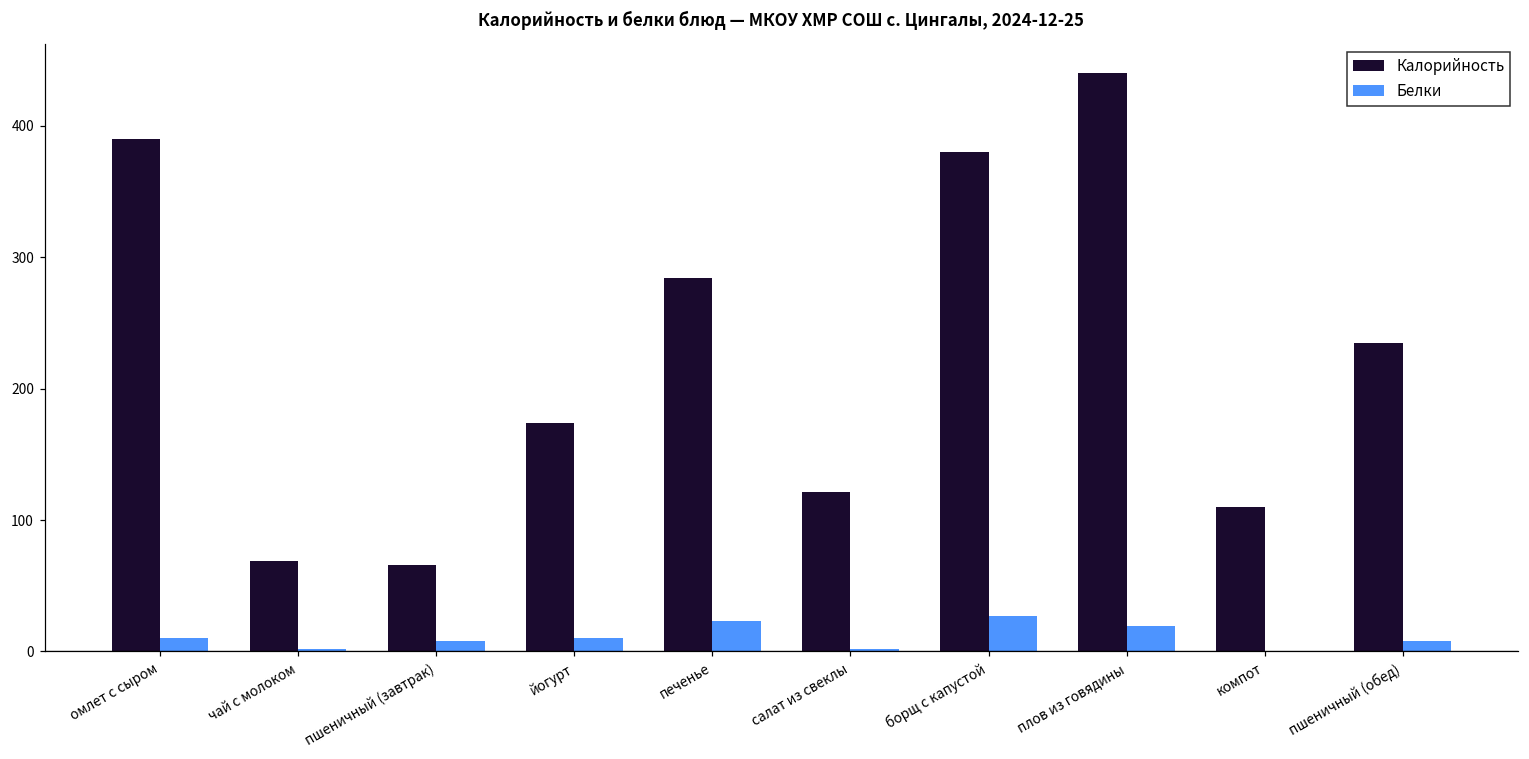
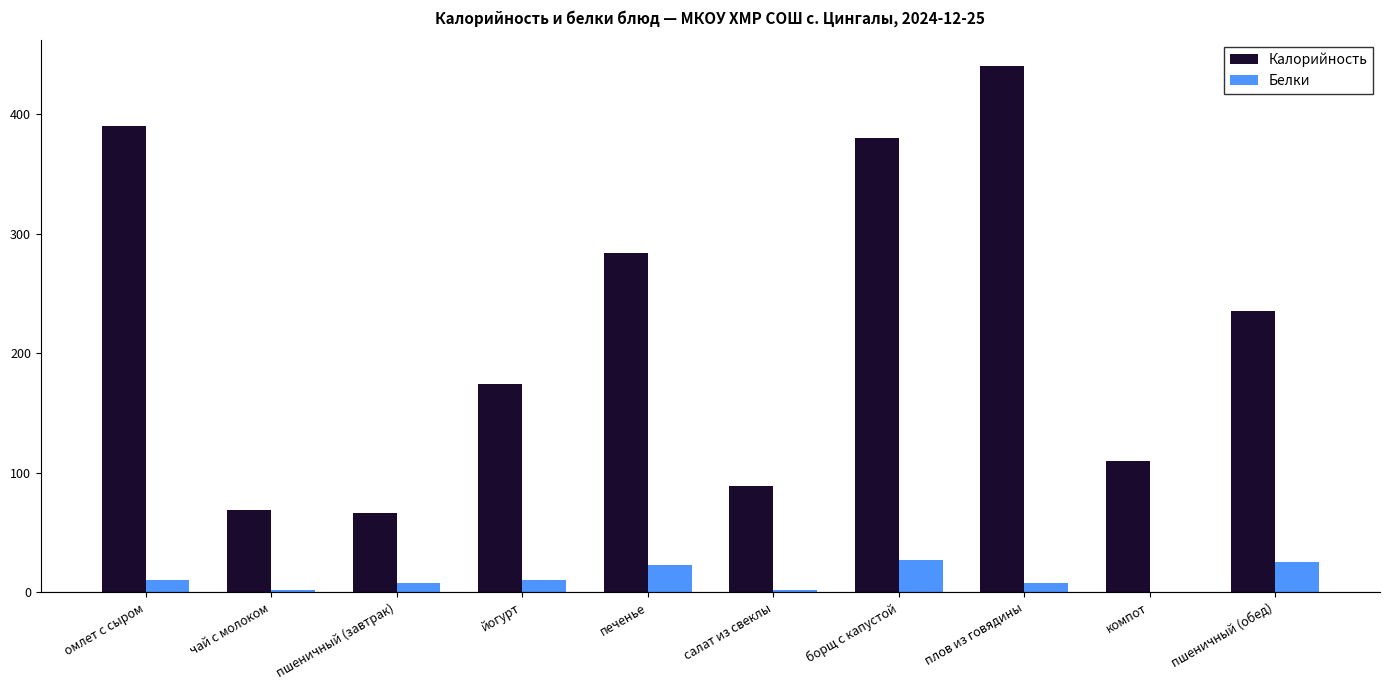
Калорийность, салат из свеклы: 121 -> 89
Белки, плов из говядины: 19 -> 8
Белки, пшеничный (обед): 8 -> 25
